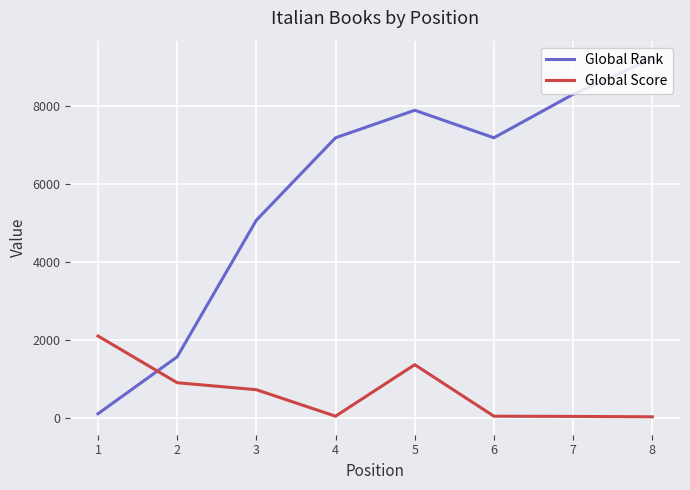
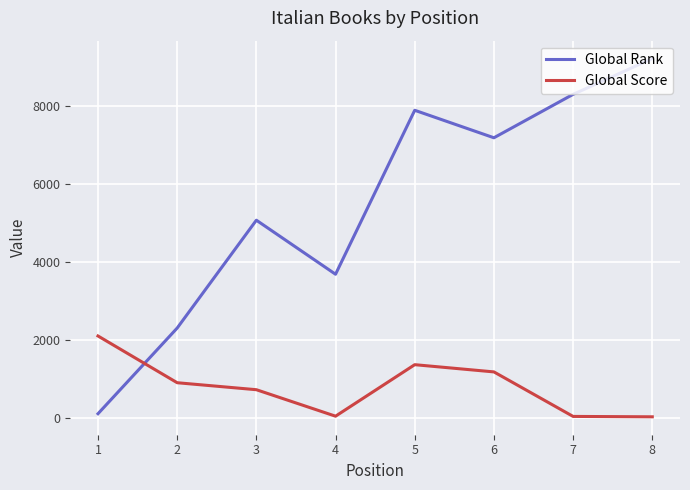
Global Rank, 2: 1600 -> 2300
Global Rank, 4: 7200 -> 3700
Global Score, 6: 0 -> 1200
